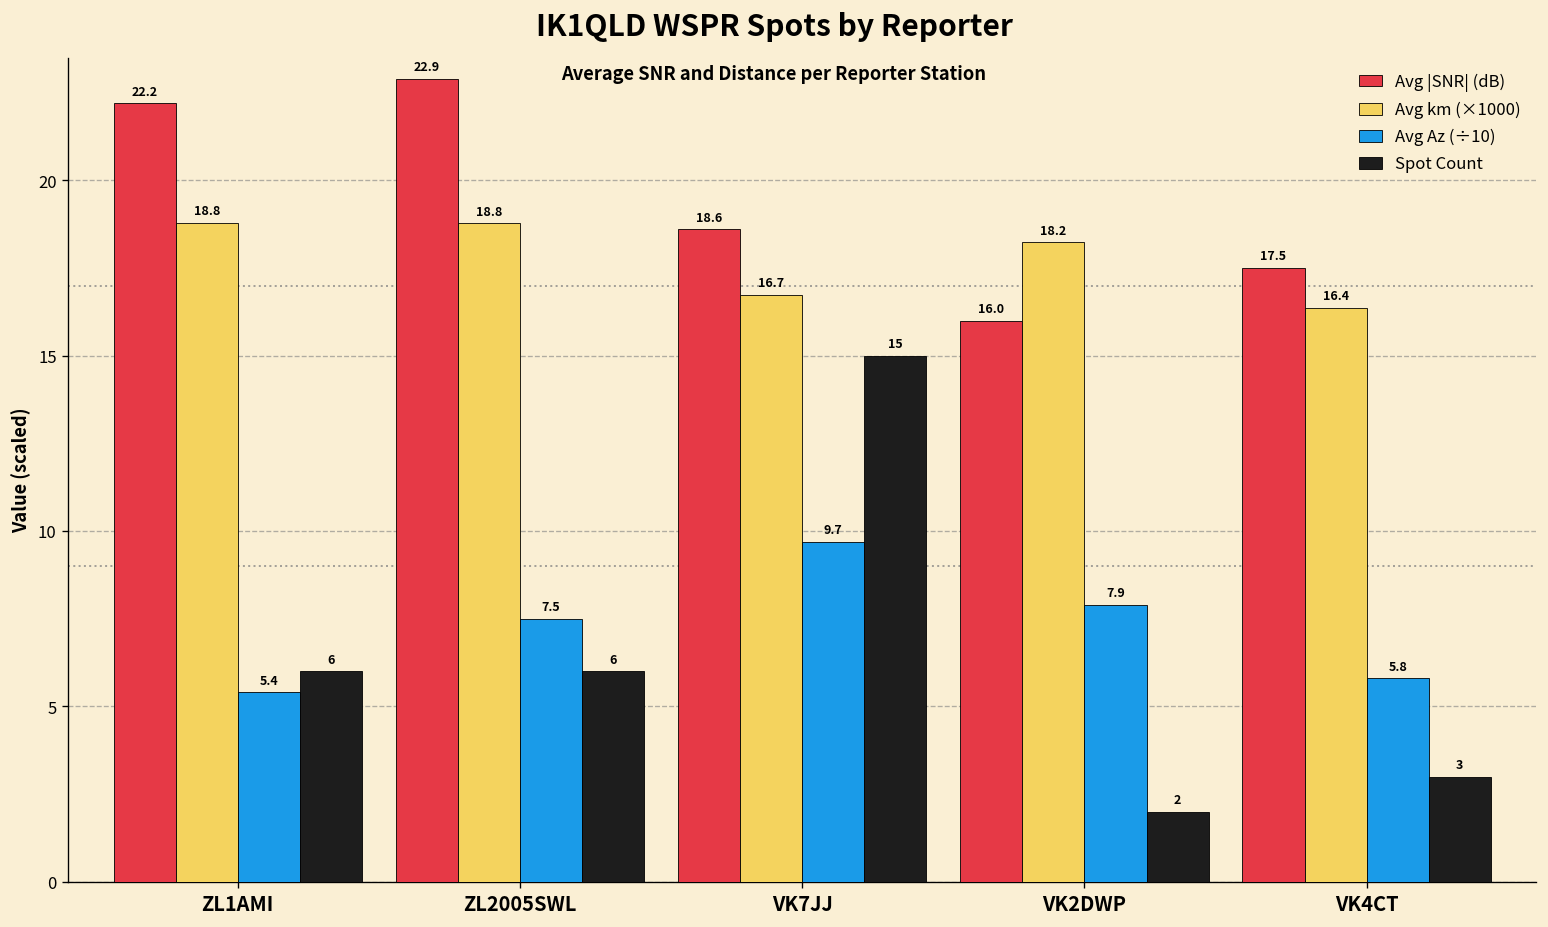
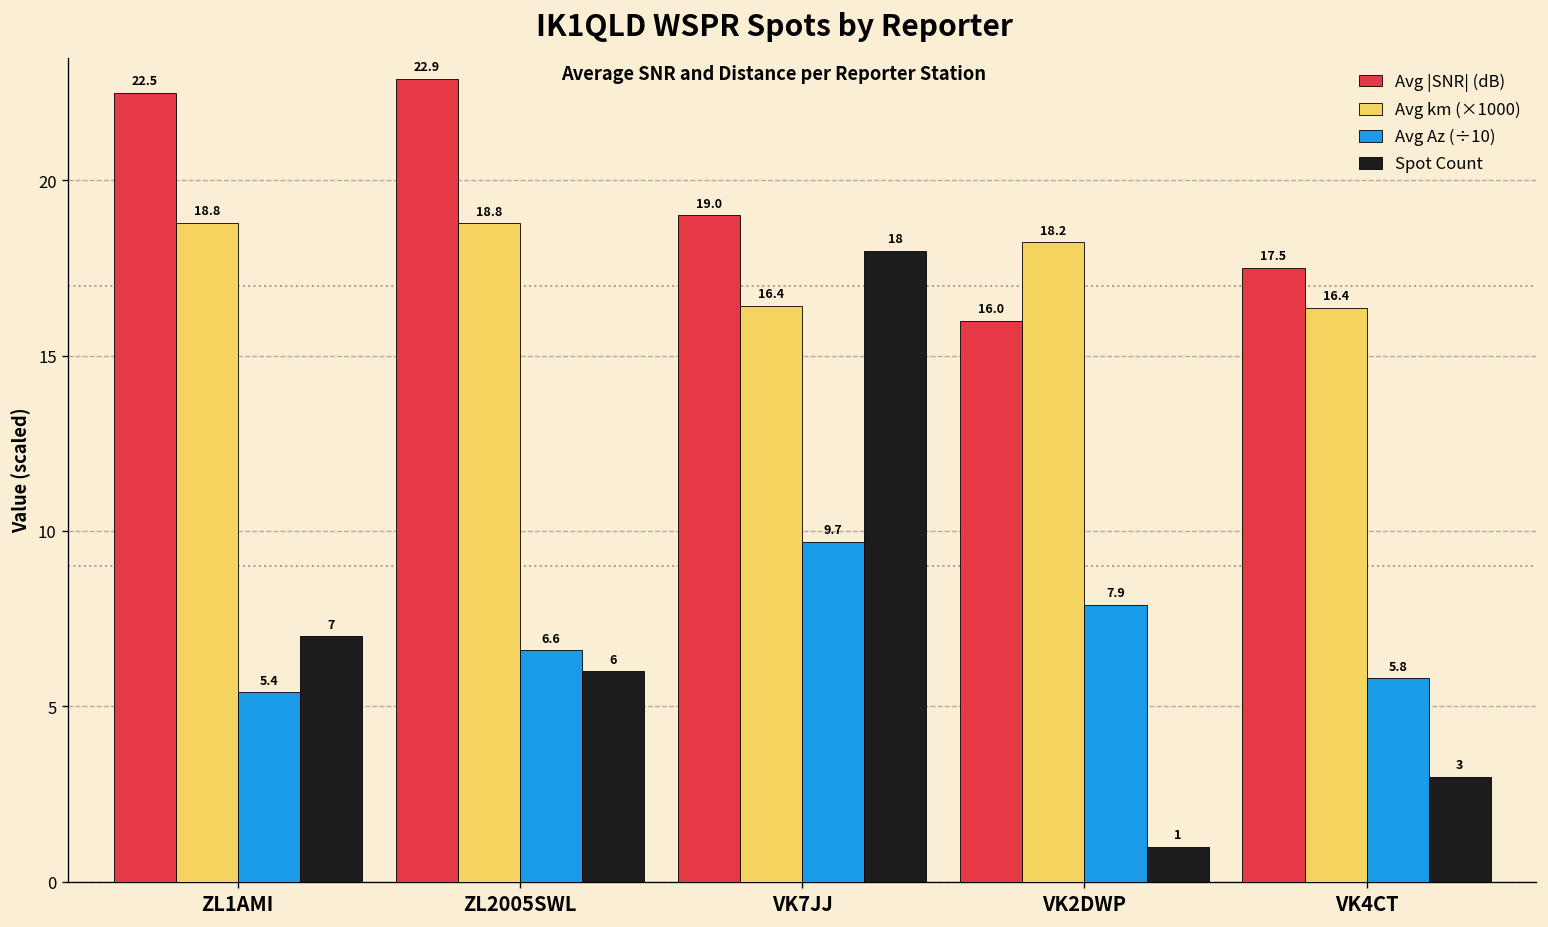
Avg |SNR| (dB), ZL1AMI: 22.2 -> 22.5
Spot Count, ZL1AMI: 6 -> 7
Avg Az (÷10), ZL2005SWL: 7.5 -> 6.6
Avg |SNR| (dB), VK7JJ: 18.6 -> 19.0
Avg km (×1000), VK7JJ: 16.7 -> 16.4
Spot Count, VK7JJ: 15 -> 18
Spot Count, VK2DWP: 2 -> 1
